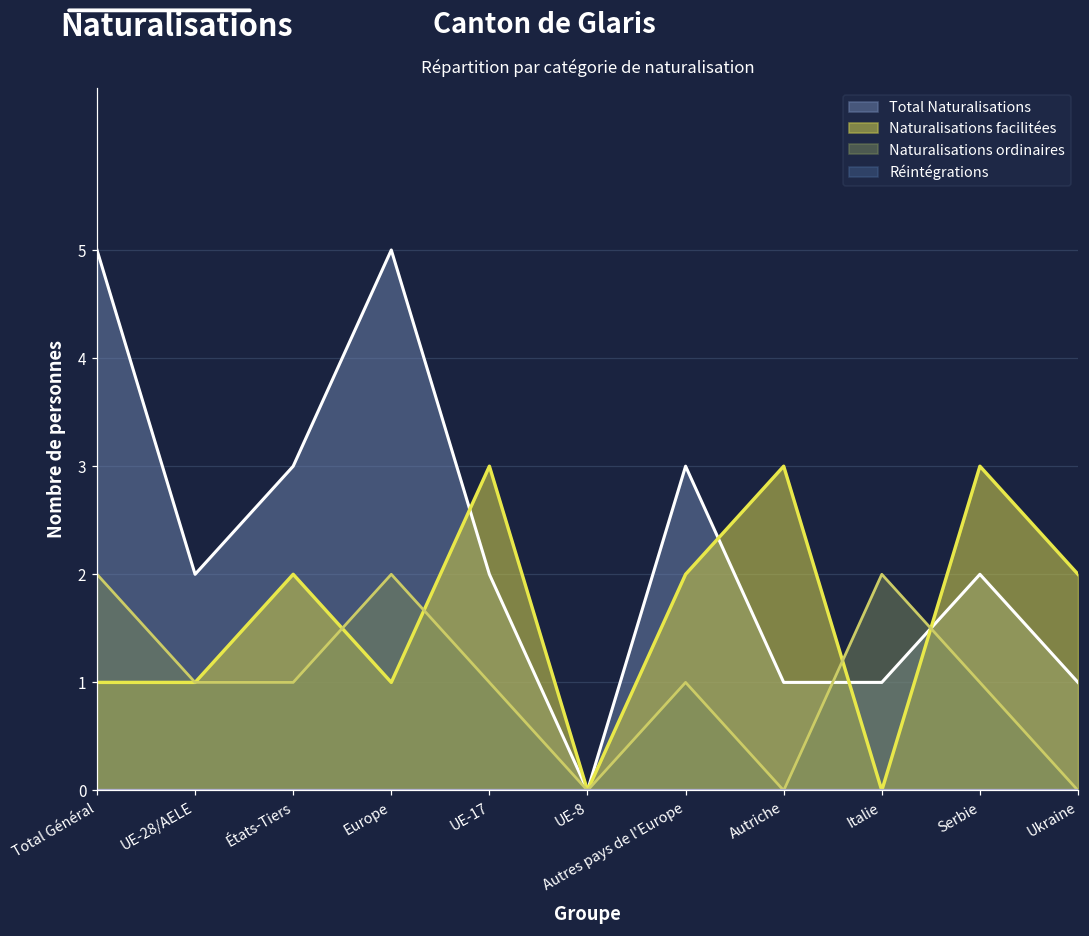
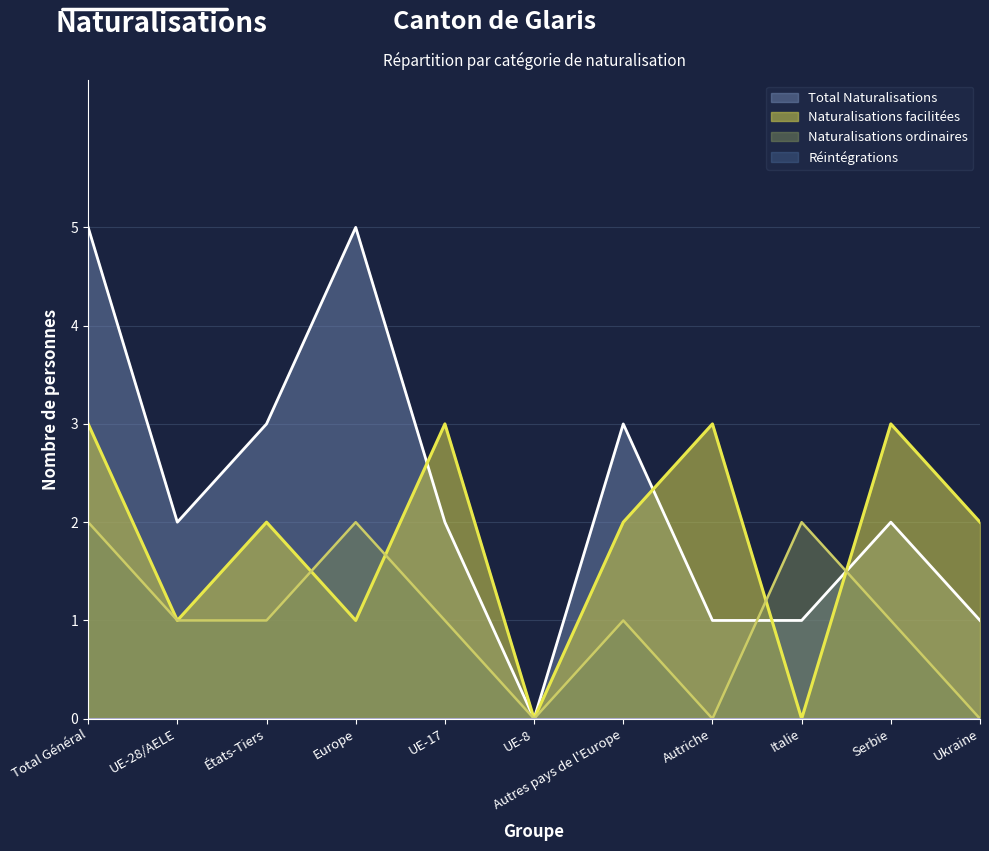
Naturalisations facilitées, Total Général: 1 -> 3
